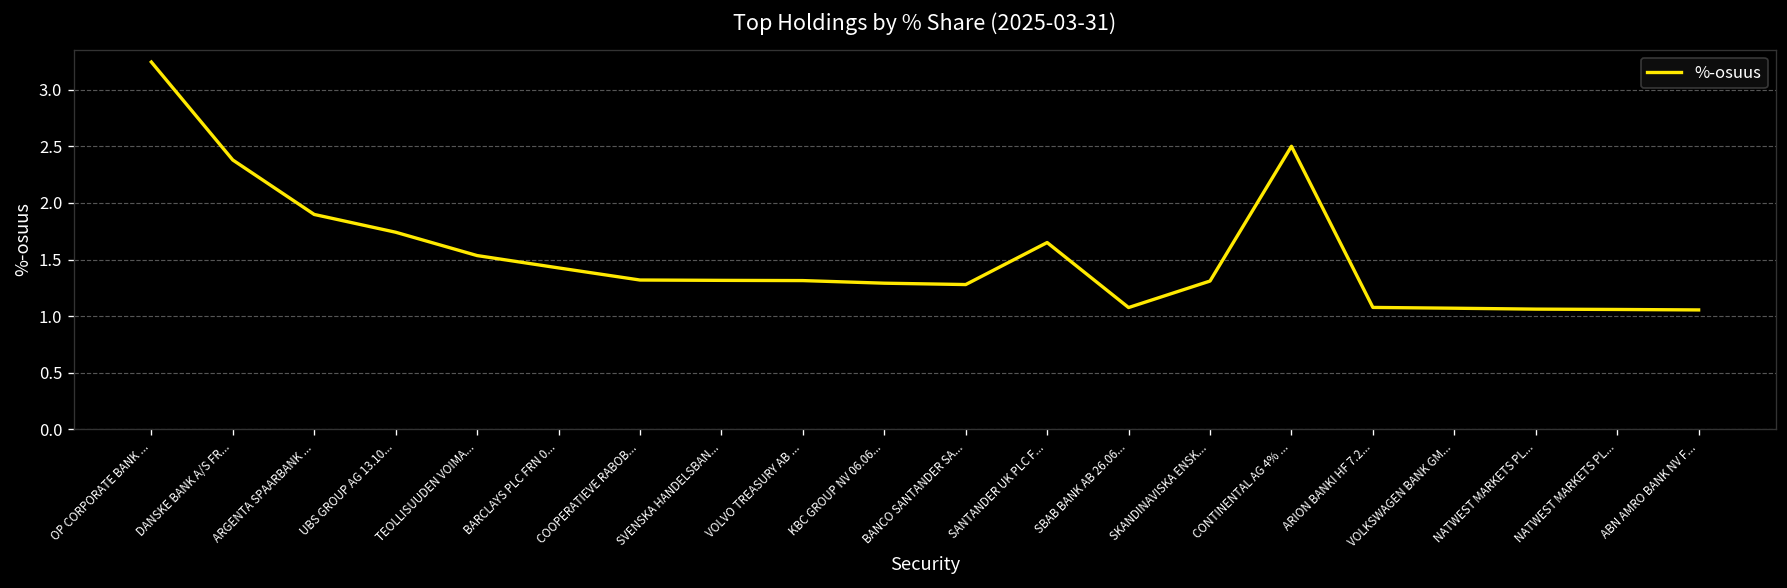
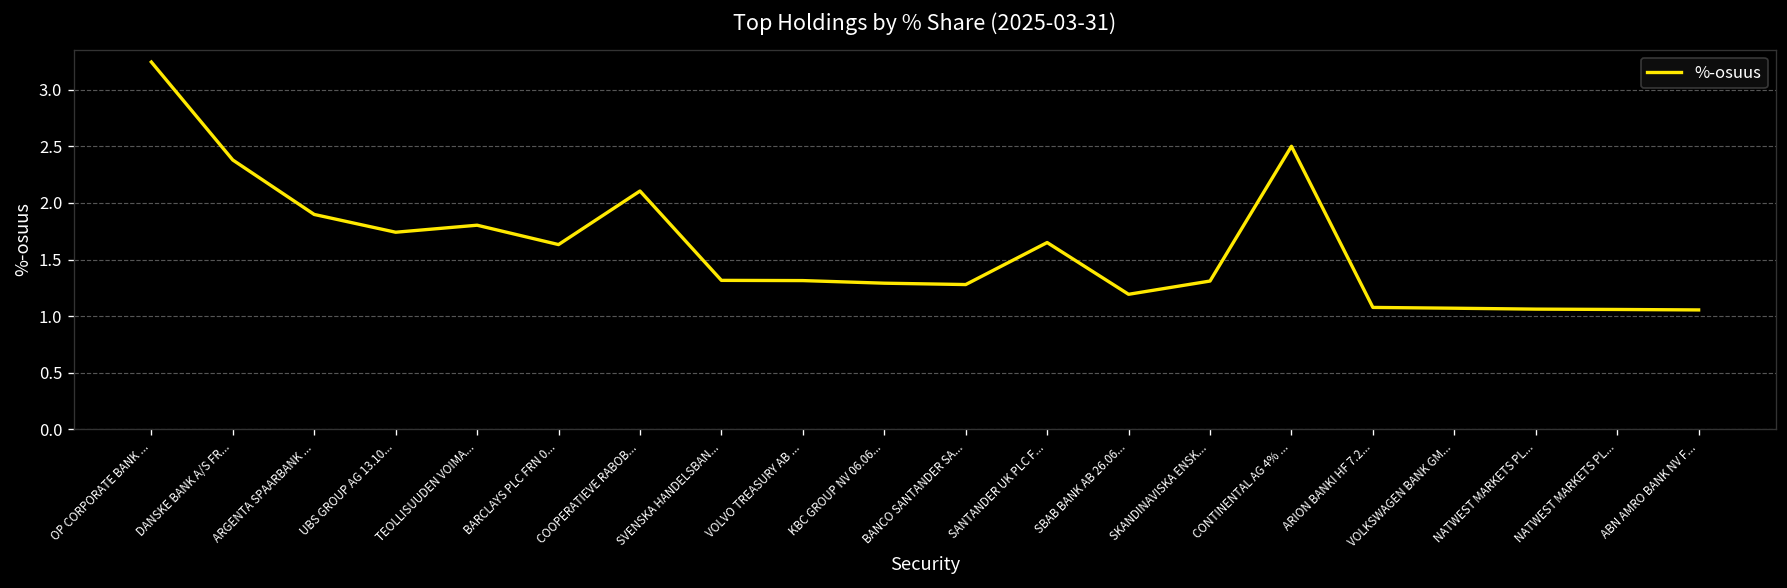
TEOLLISUUDEN VOIMA...: 1.5 -> 1.8
BARCLAYS PLC FRN 0...: 1.4 -> 1.6
COOPERATIEVE RABOB...: 1.3 -> 2.1
SBAB BANK AB 26.06...: 1.1 -> 1.2
